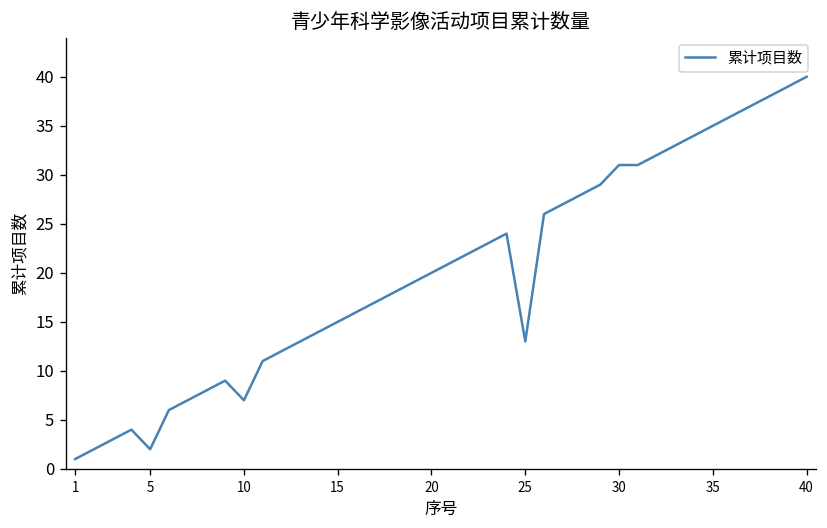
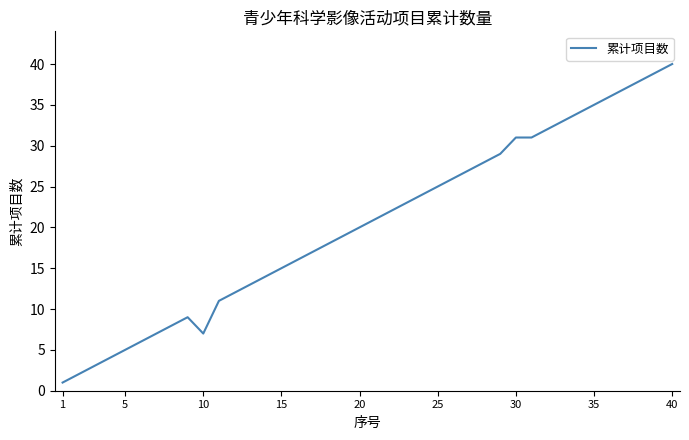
5: 2 -> 5
25: 13 -> 25
